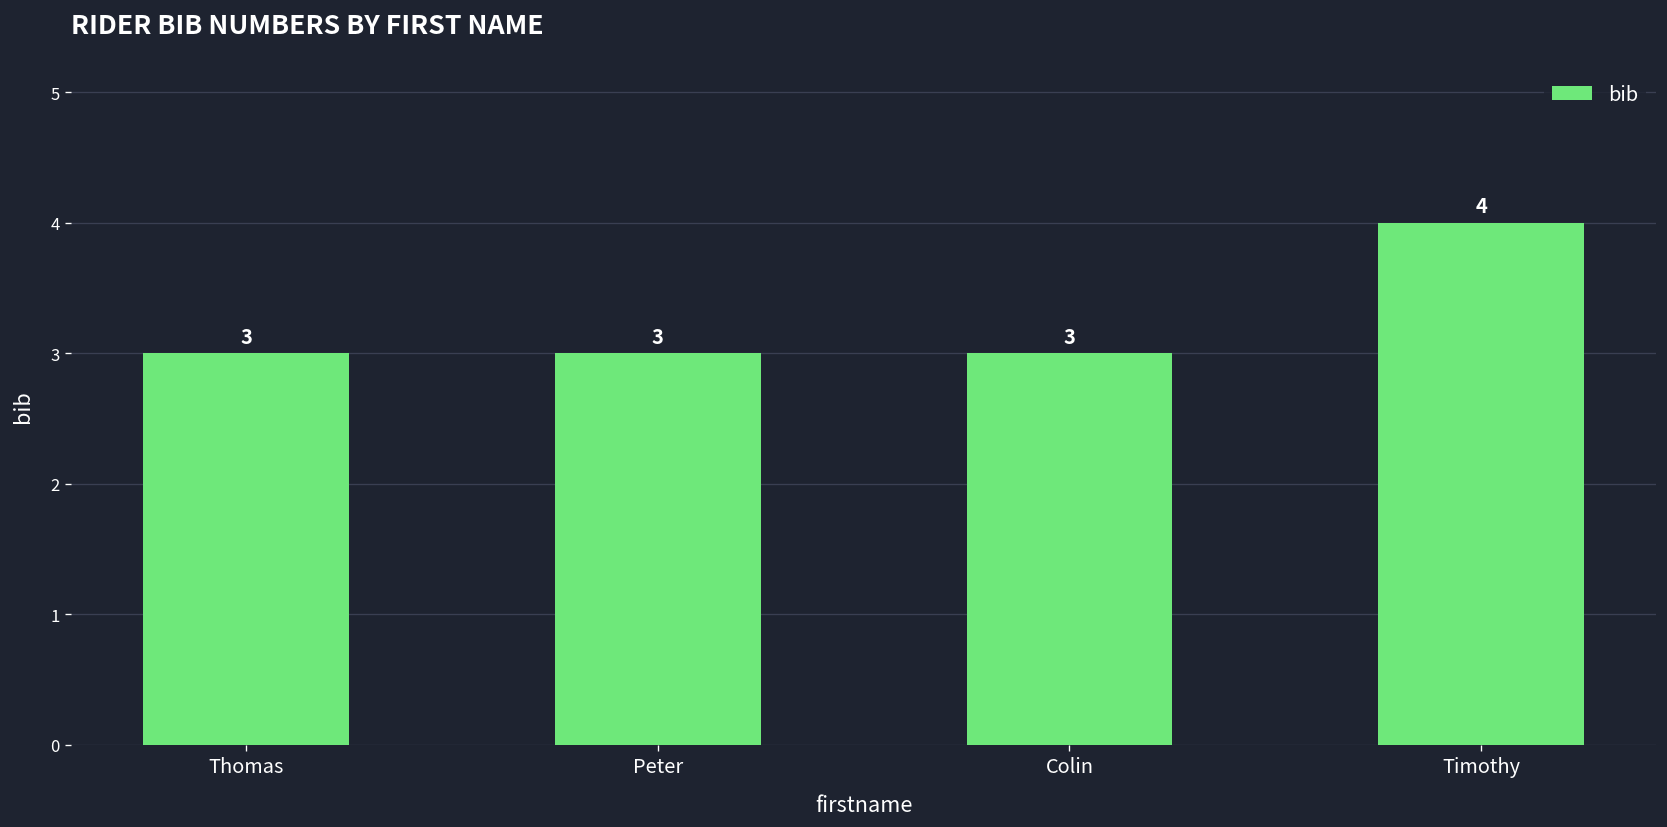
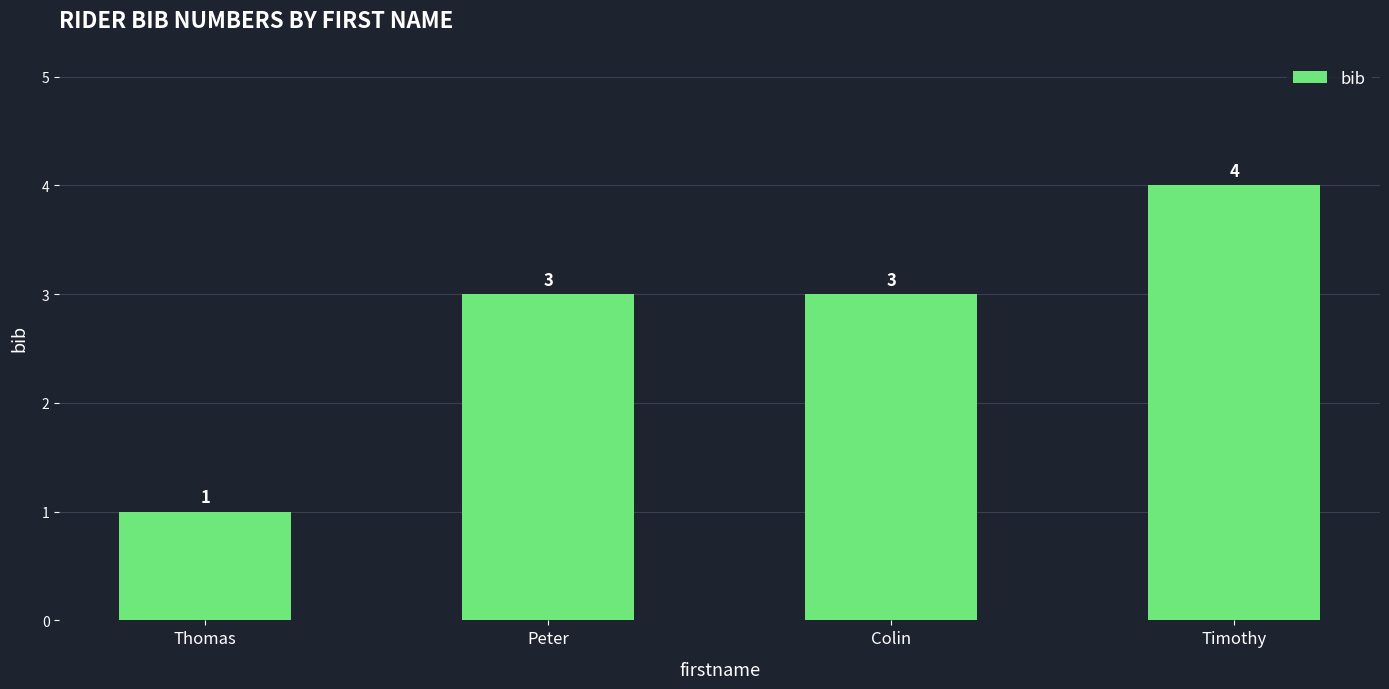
Thomas: 3 -> 1
